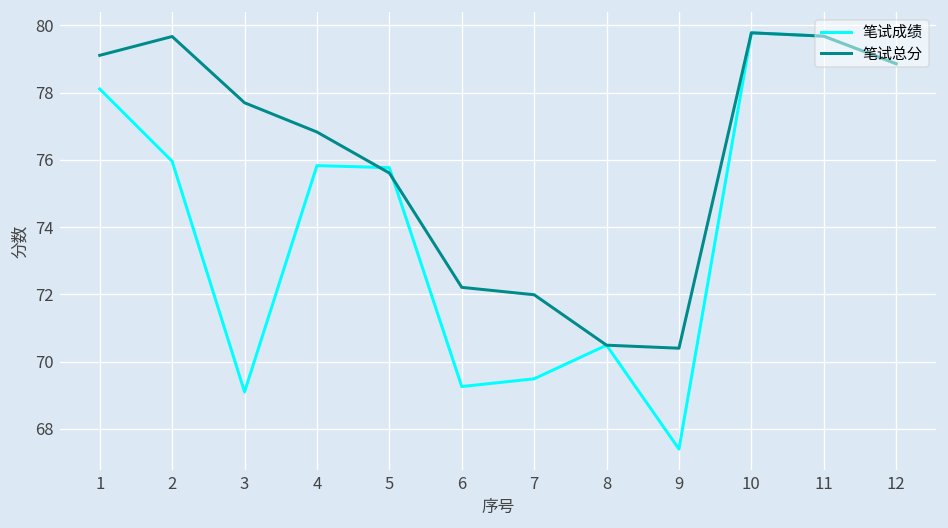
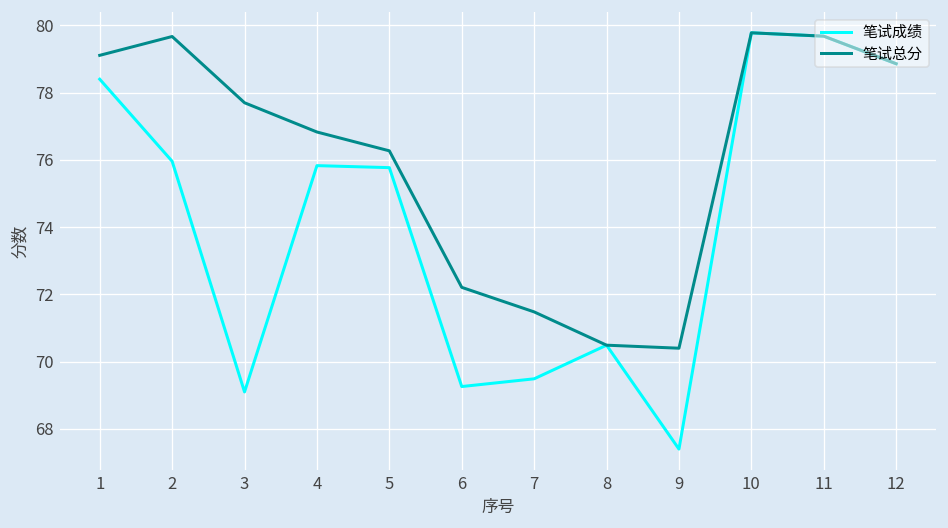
笔试成绩, 1: 78.1 -> 78.4
笔试总分, 5: 75.6 -> 76.3
笔试总分, 7: 72.0 -> 71.5
